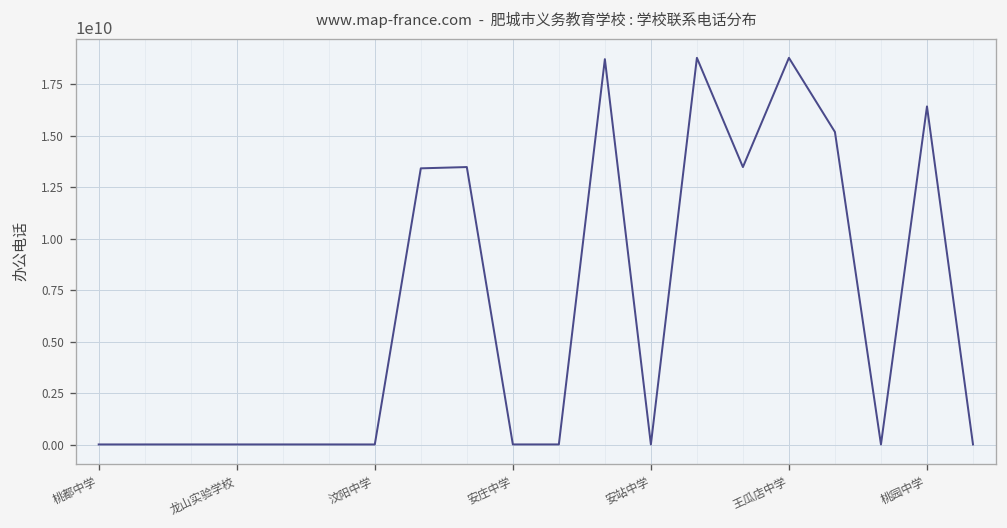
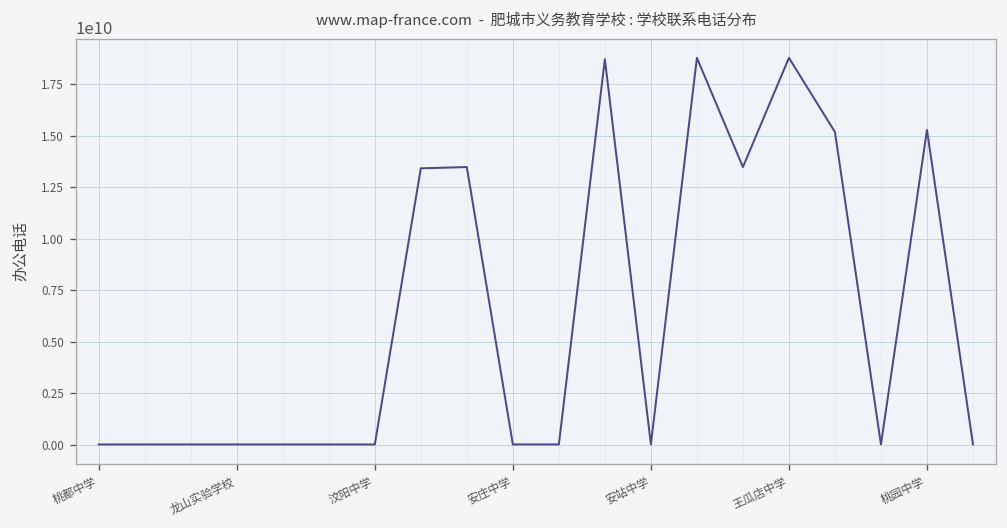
桃园中学: 16400000000 -> 15300000000
